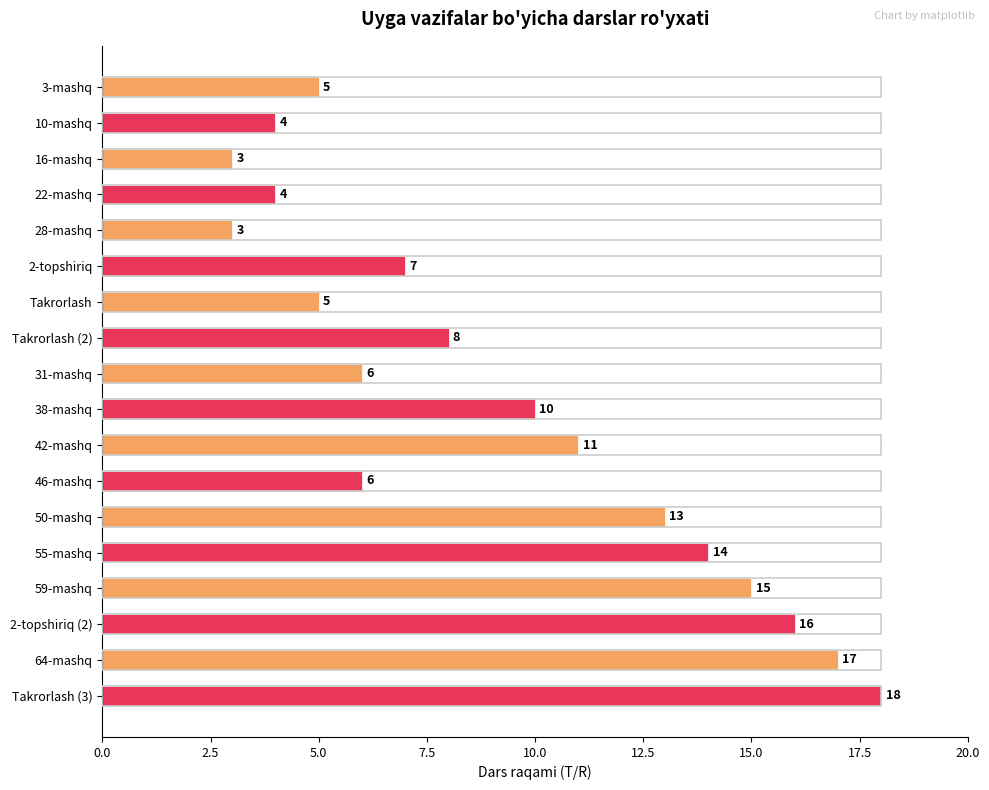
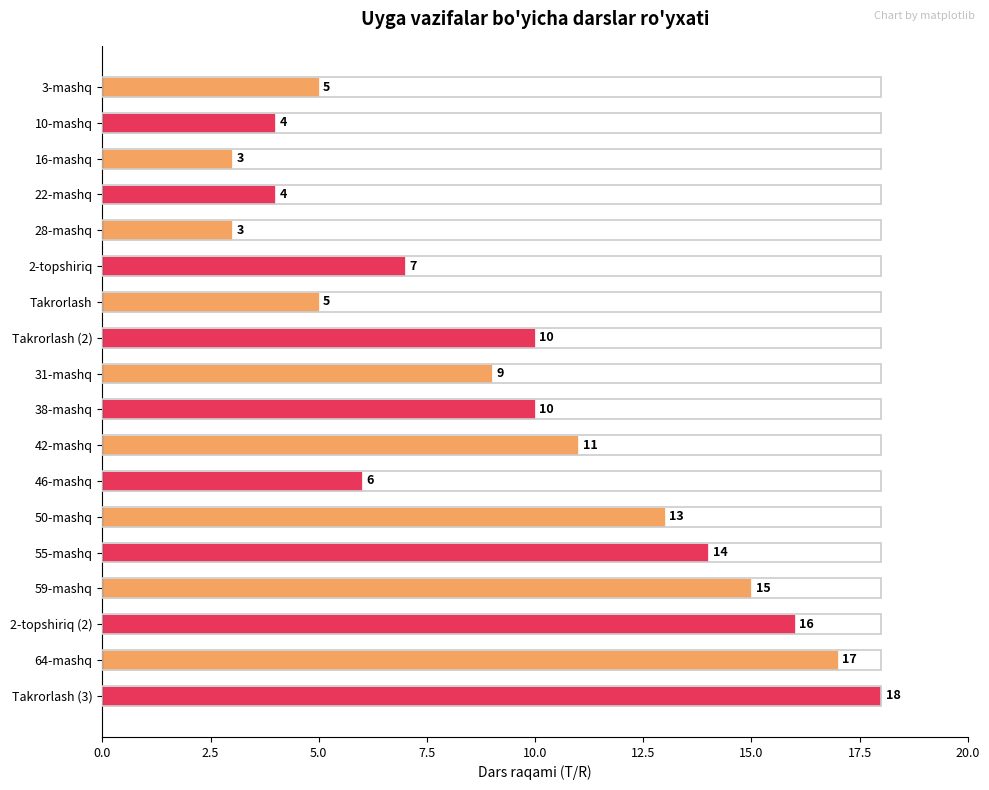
Takrorlash (2): 8 -> 10
31-mashq: 6 -> 9
